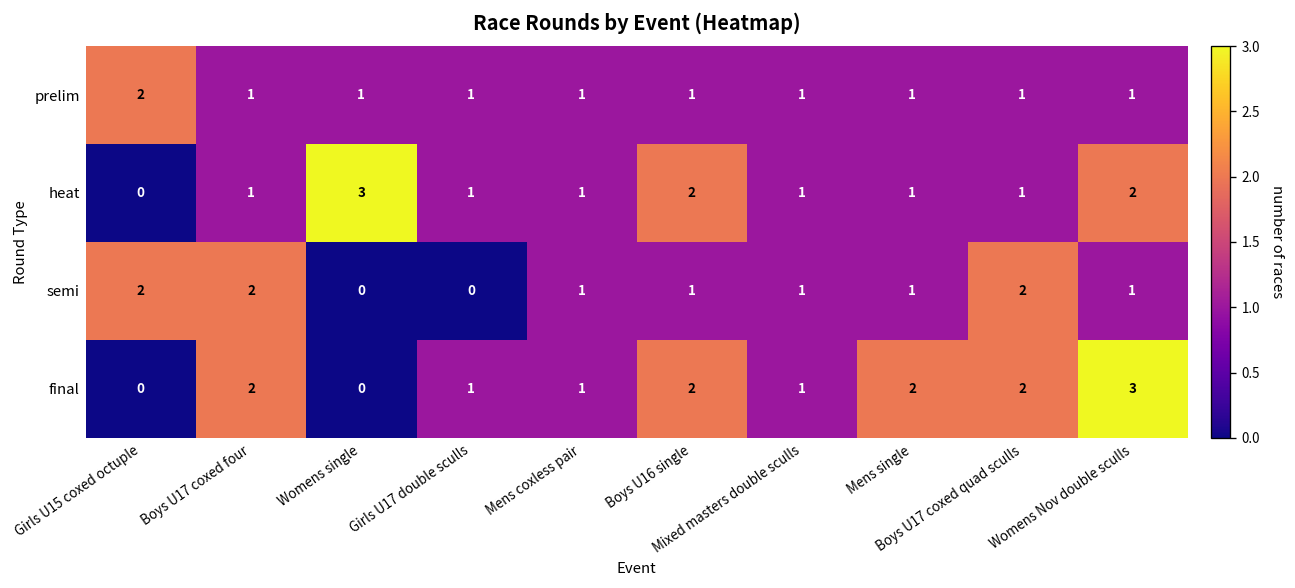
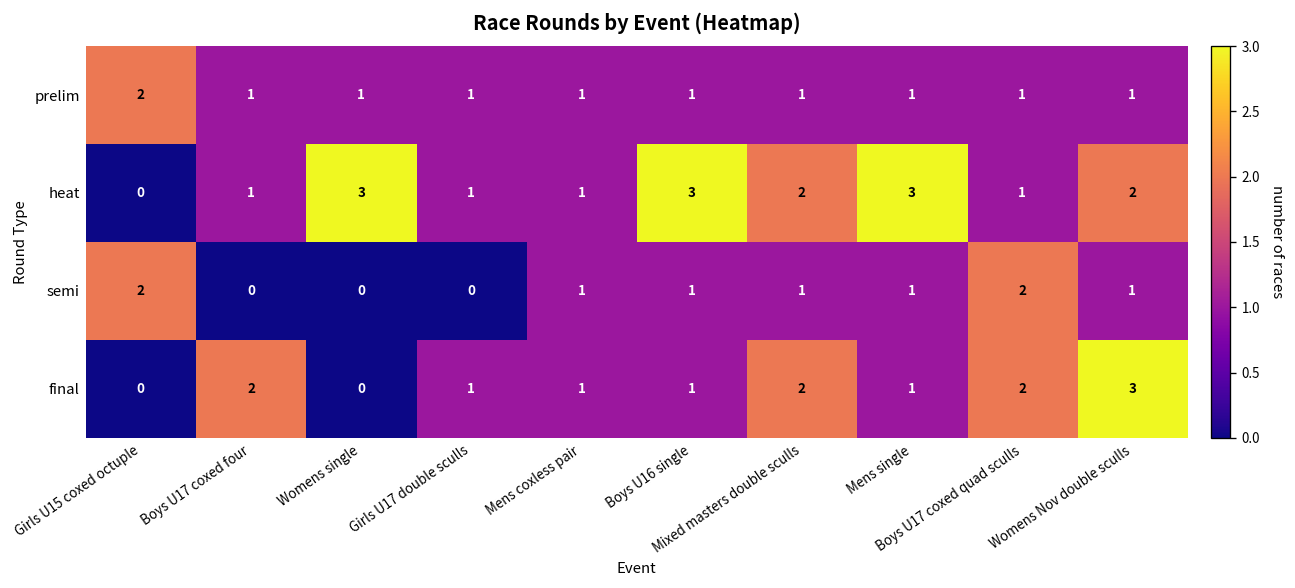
heat, Boys U16 single: 2 -> 3
heat, Mixed masters double sculls: 1 -> 2
heat, Mens single: 1 -> 3
semi, Boys U17 coxed four: 2 -> 0
final, Boys U16 single: 2 -> 1
final, Mixed masters double sculls: 1 -> 2
final, Mens single: 2 -> 1
